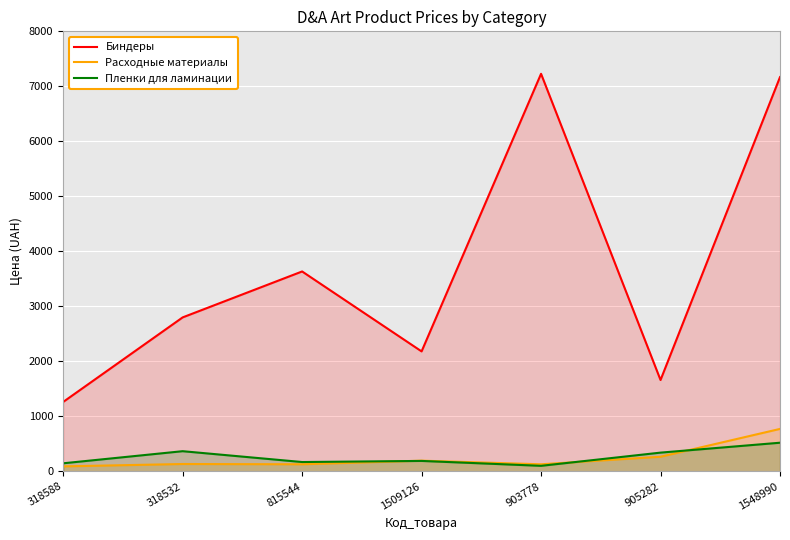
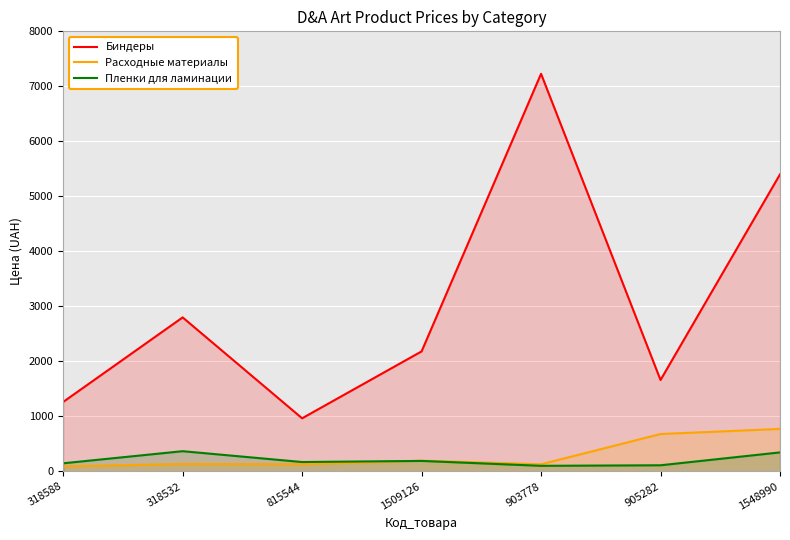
Биндеры, 815544: 3600 -> 1000
Расходные материалы, 905282: 300 -> 700
Пленки для ламинации, 905282: 300 -> 100
Биндеры, 1548990: 7200 -> 5400
Пленки для ламинации, 1548990: 500 -> 300
